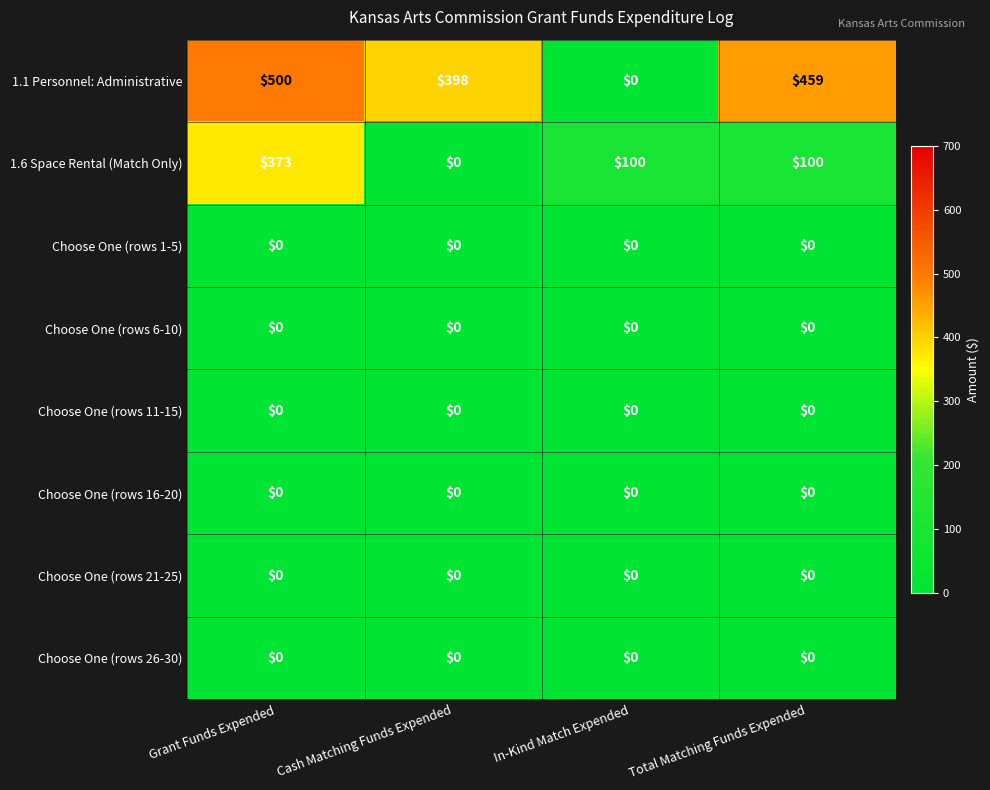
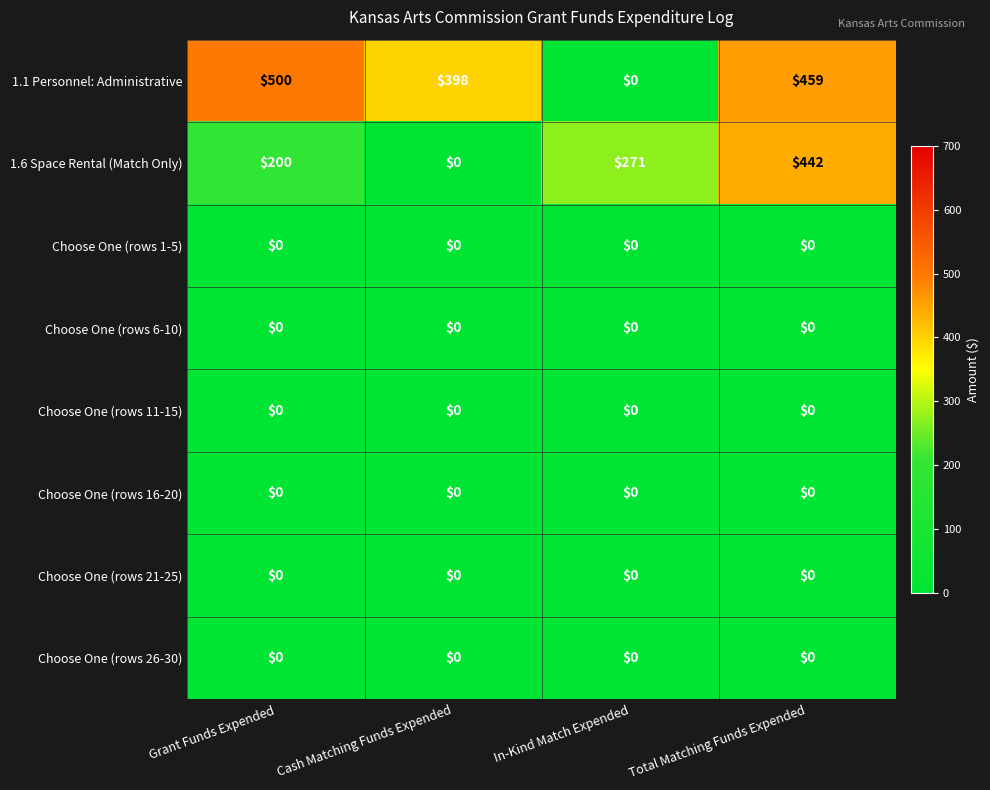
1.6 Space Rental (Match Only), Grant Funds Expended: $373 -> $200
1.6 Space Rental (Match Only), In-Kind Match Expended: $100 -> $271
1.6 Space Rental (Match Only), Total Matching Funds Expended: $100 -> $442
